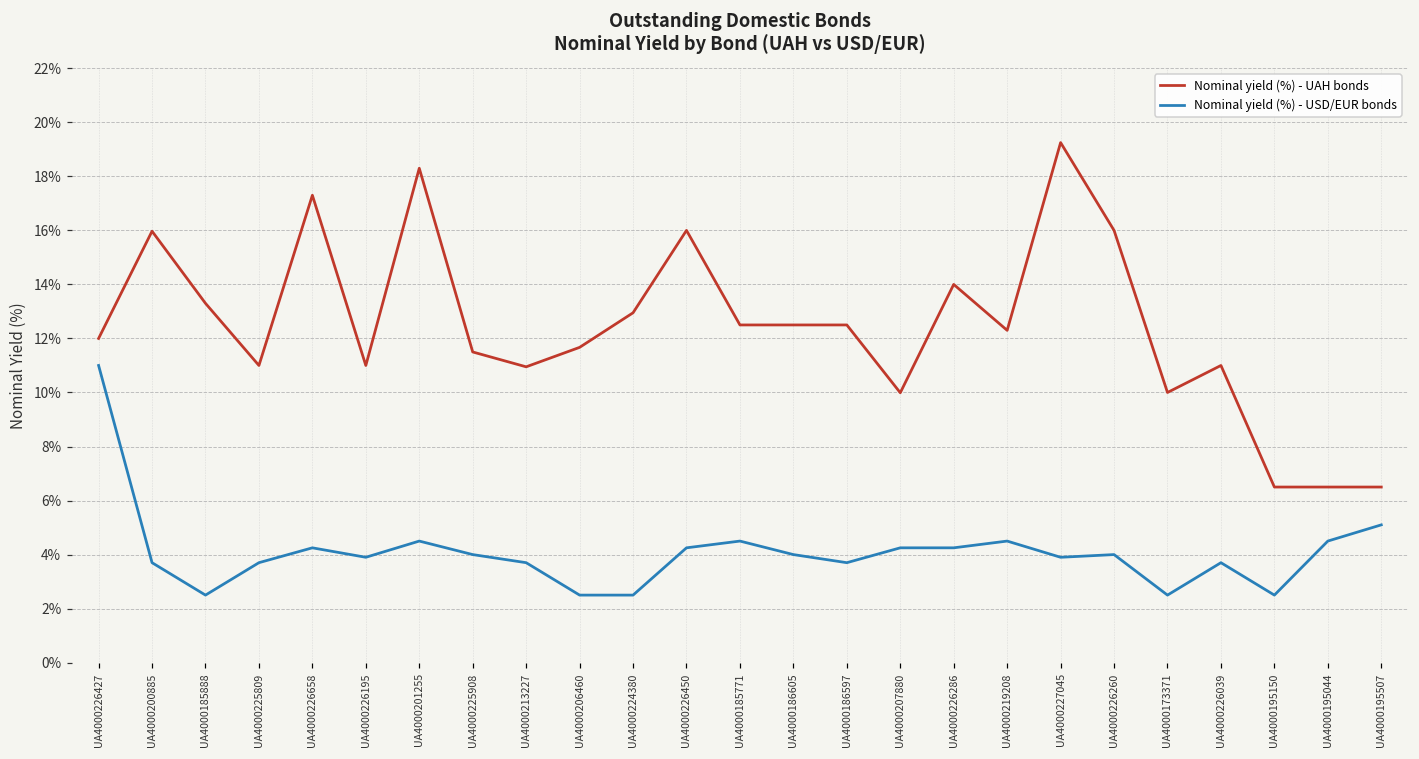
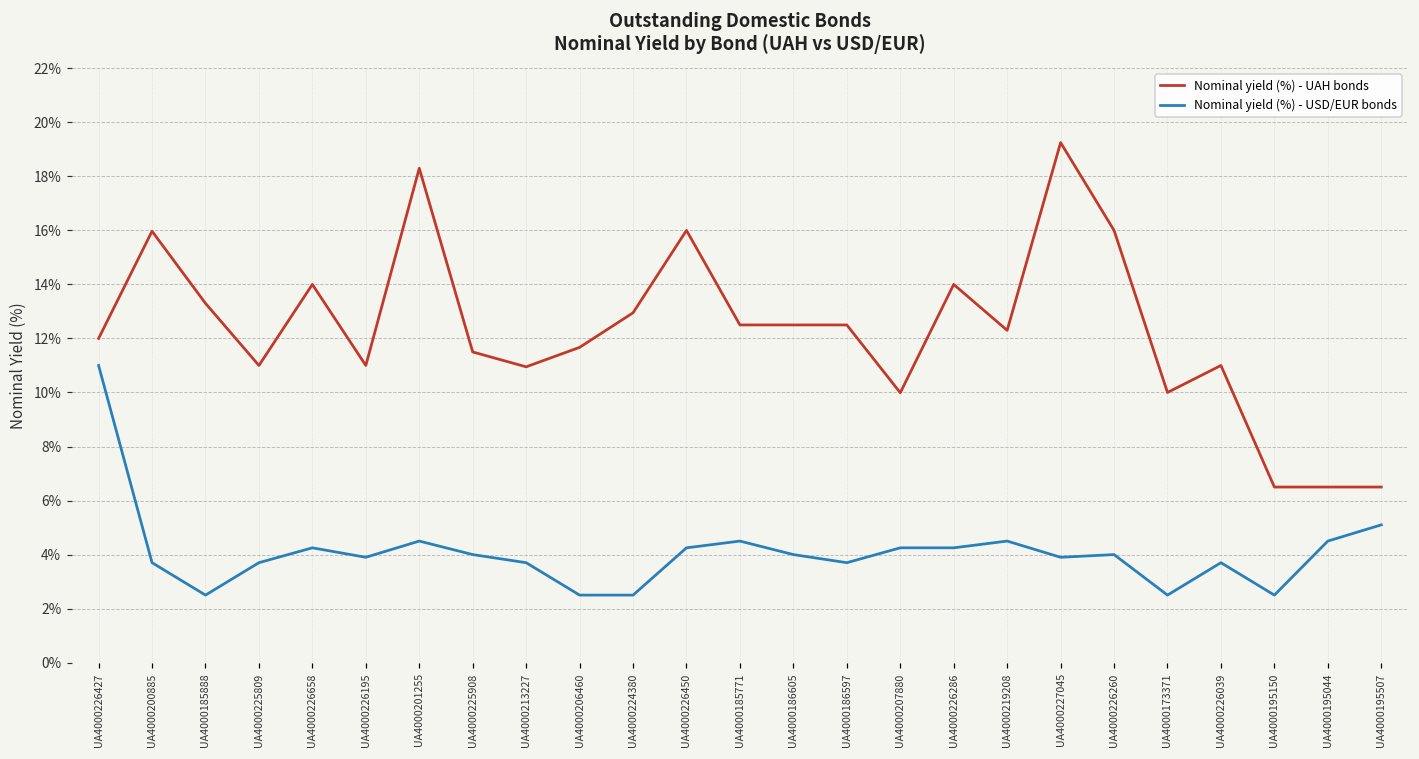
Nominal yield (%) - UAH bonds, UA4000226658: 17.3% -> 14.0%
